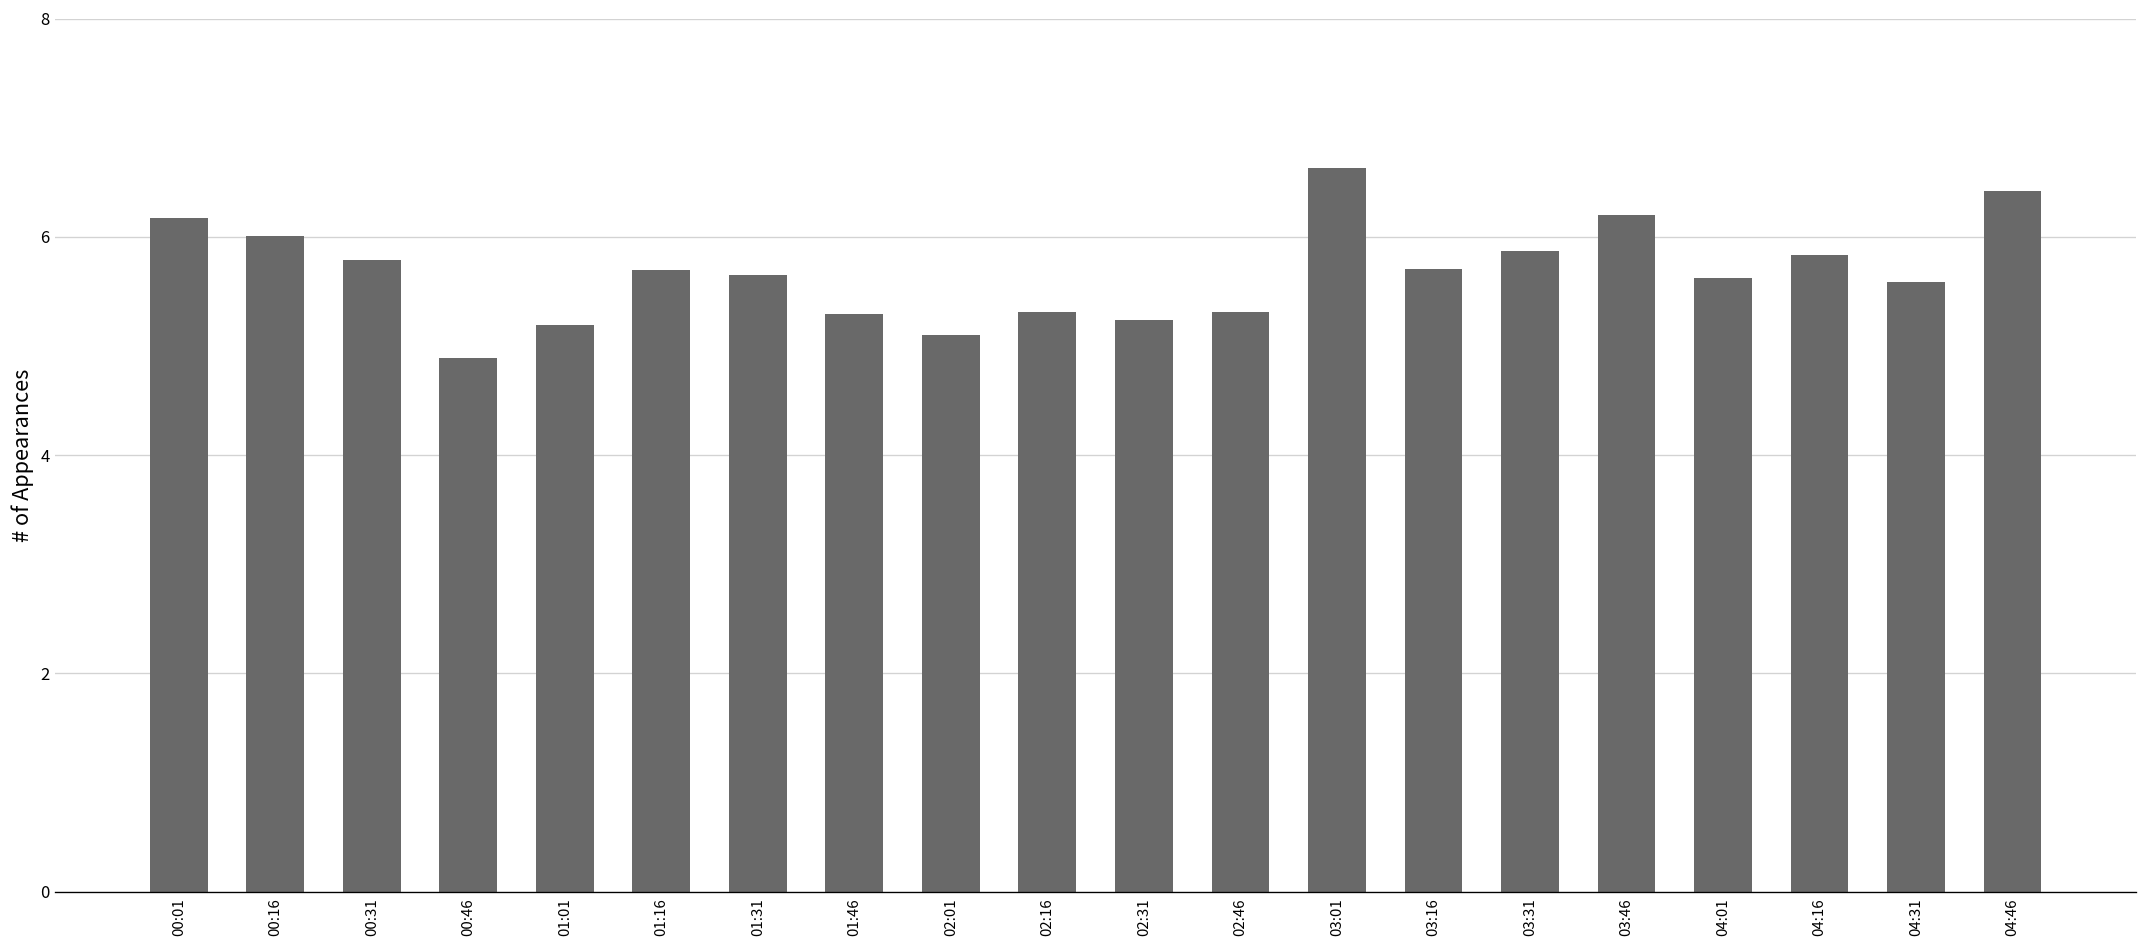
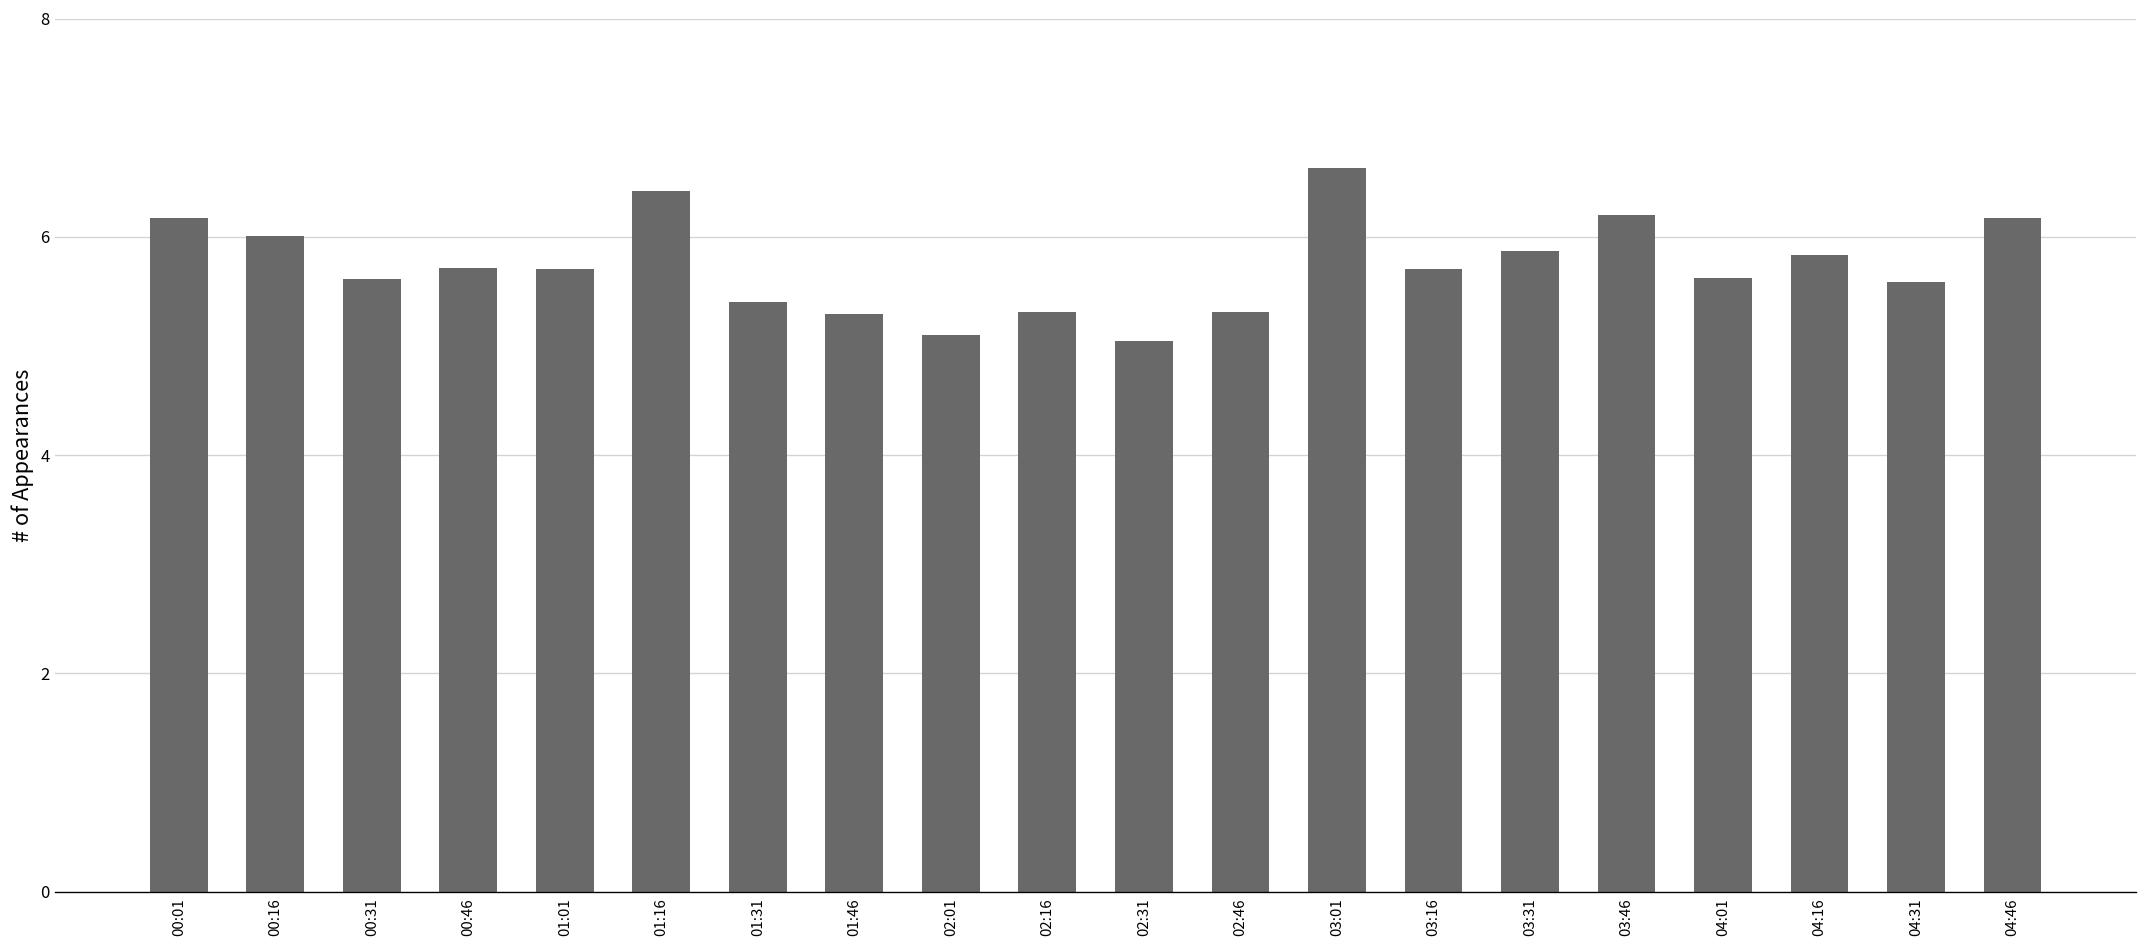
00:31: 5.8 -> 5.6
00:46: 4.9 -> 5.7
01:01: 5.2 -> 5.7
01:16: 5.7 -> 6.4
01:31: 5.7 -> 5.4
02:31: 5.2 -> 5.0
04:46: 6.4 -> 6.2
